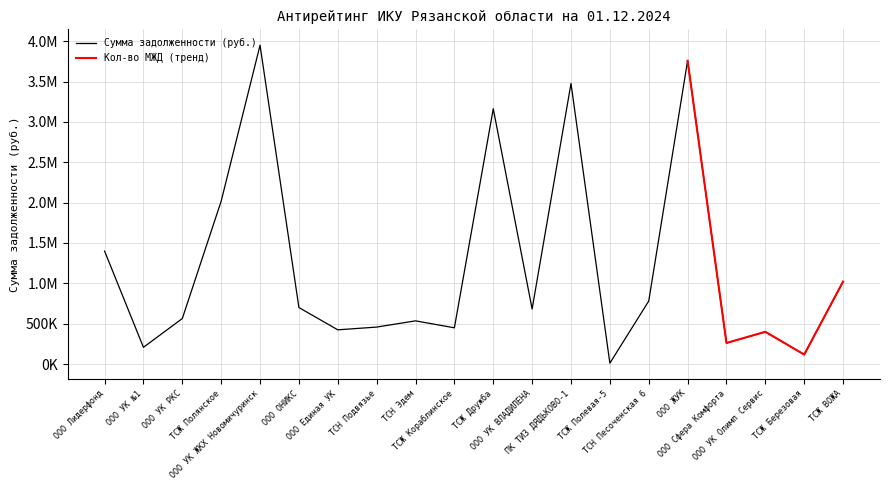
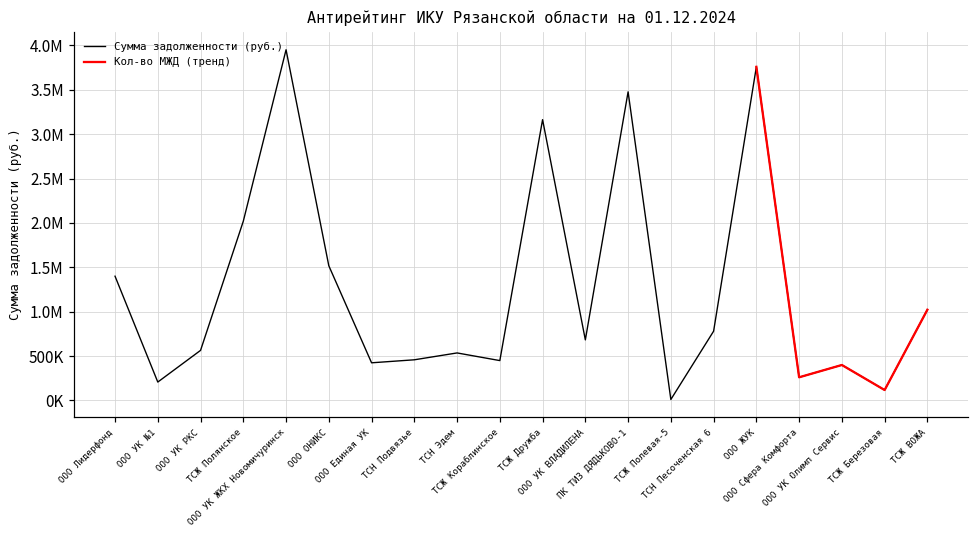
Сумма задолженности (руб.), ООО ОНИКС: 700000 -> 1500000
